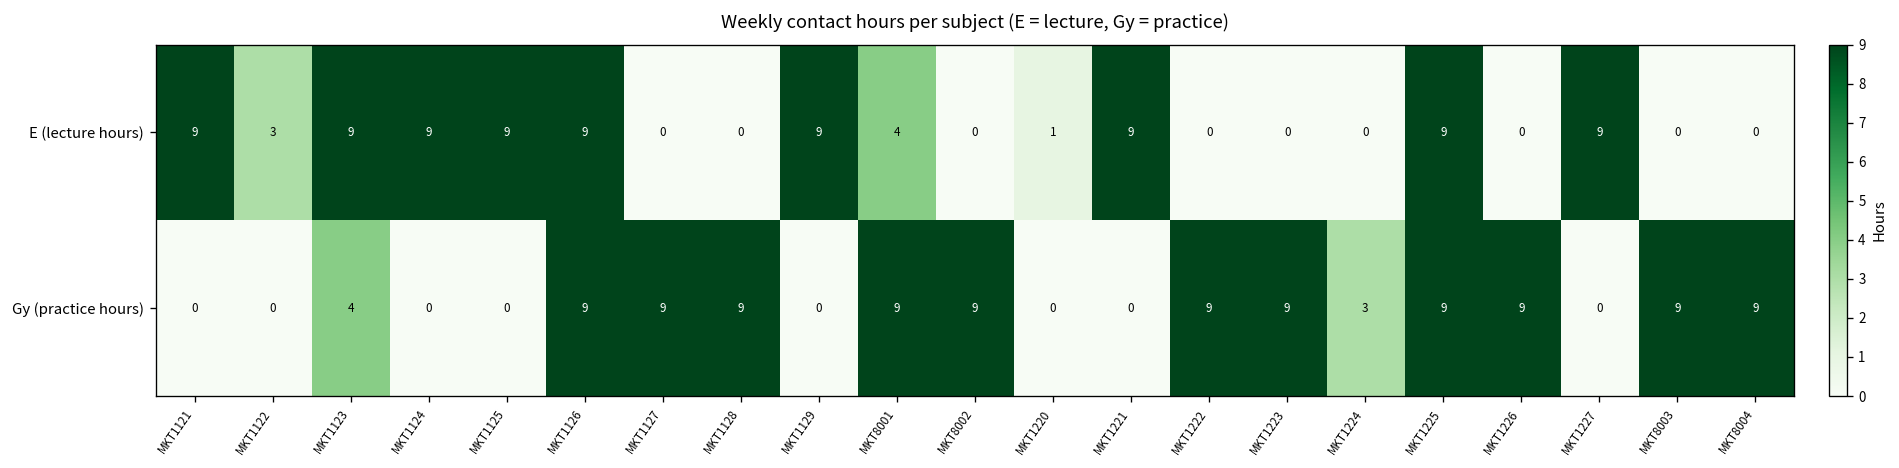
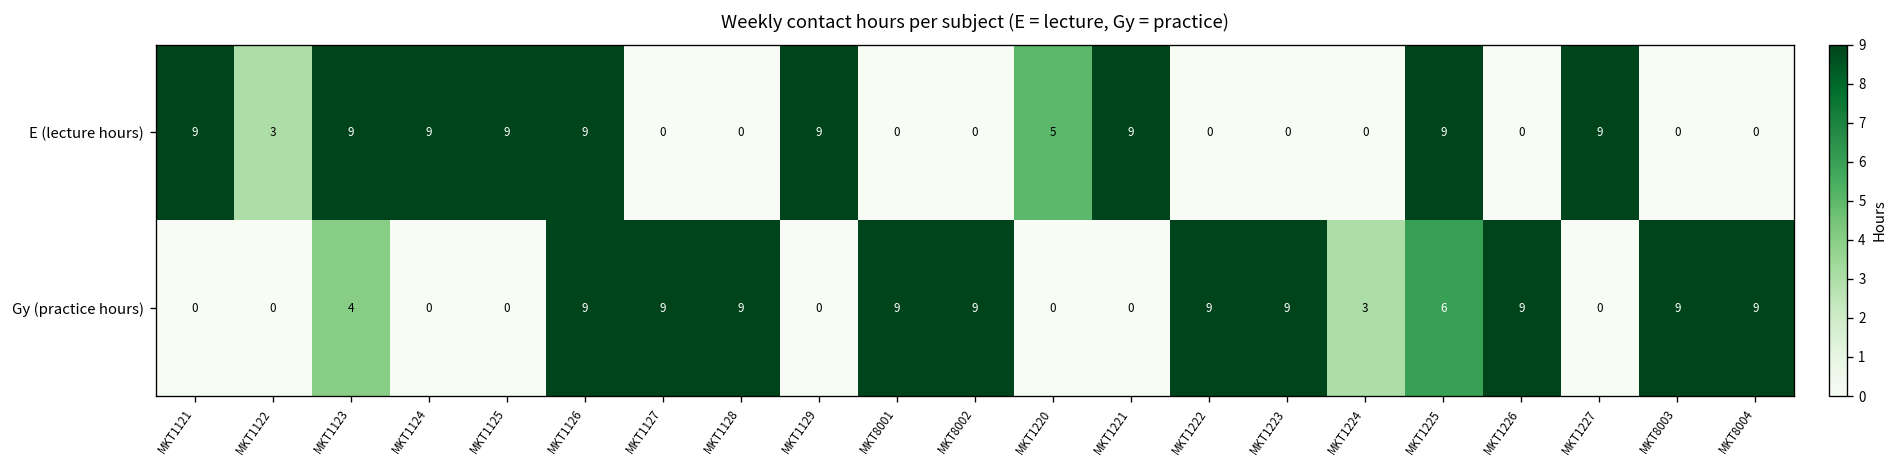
E (lecture hours), MKT8001: 4 -> 0
E (lecture hours), MKT1220: 1 -> 5
Gy (practice hours), MKT1225: 9 -> 6
